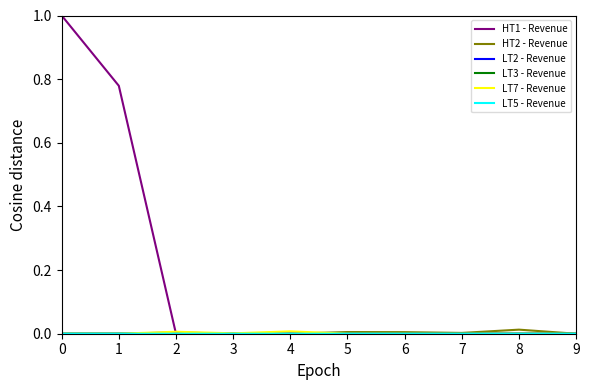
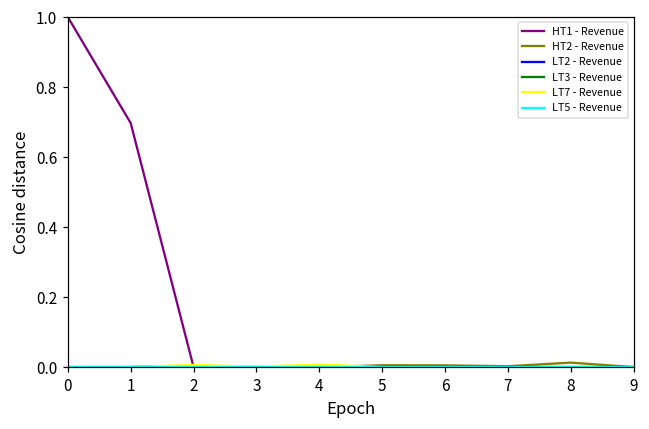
HT1 - Revenue, 1: 0.78 -> 0.70
